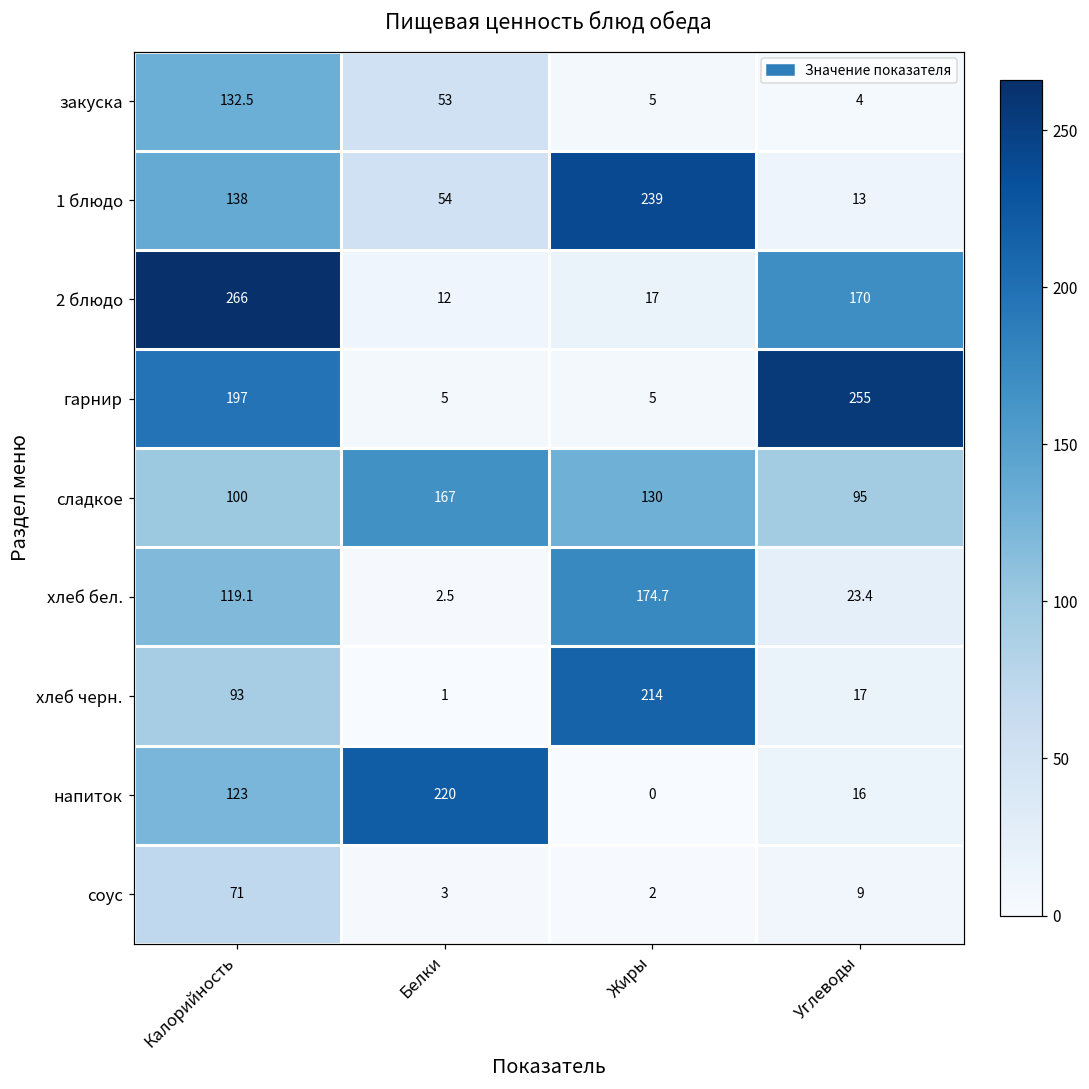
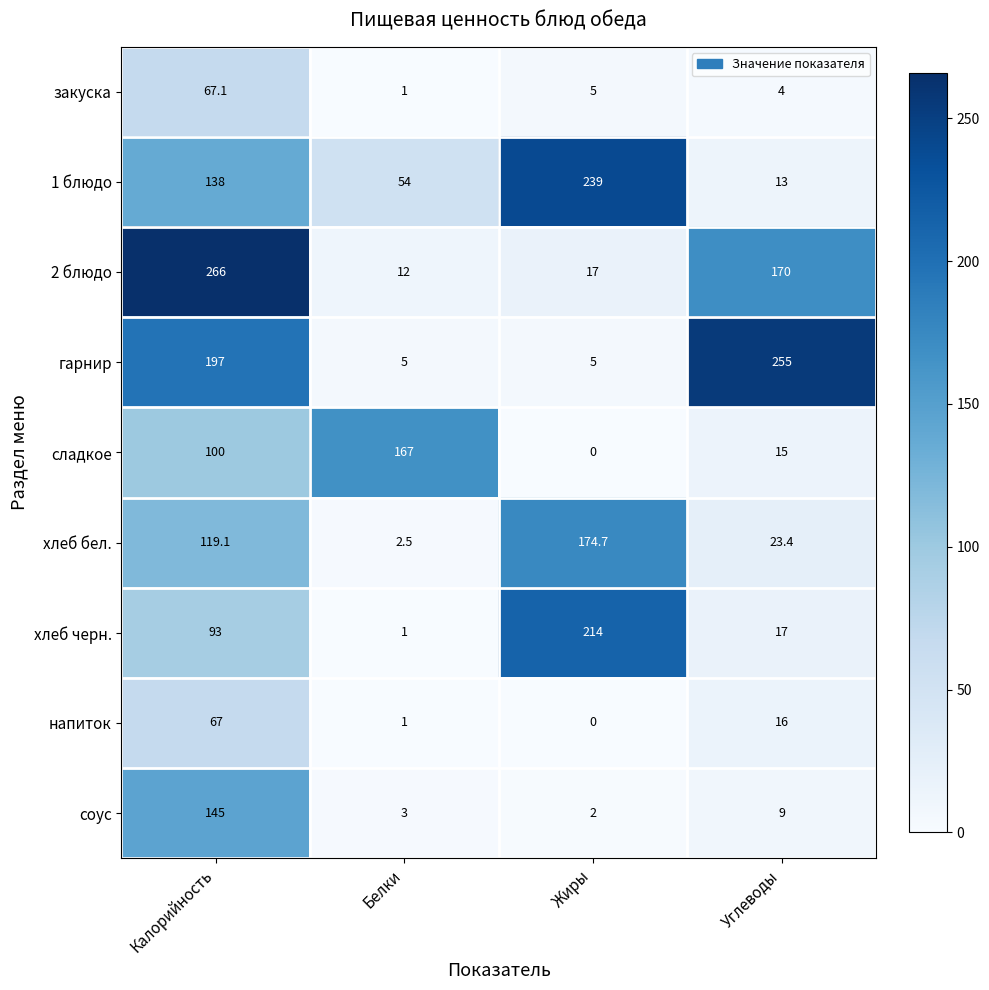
закуска, Калорийность: 132.5 -> 67.1
закуска, Белки: 53 -> 1
сладкое, Жиры: 130 -> 0
сладкое, Углеводы: 95 -> 15
напиток, Калорийность: 123 -> 67
напиток, Белки: 220 -> 1
соус, Калорийность: 71 -> 145
